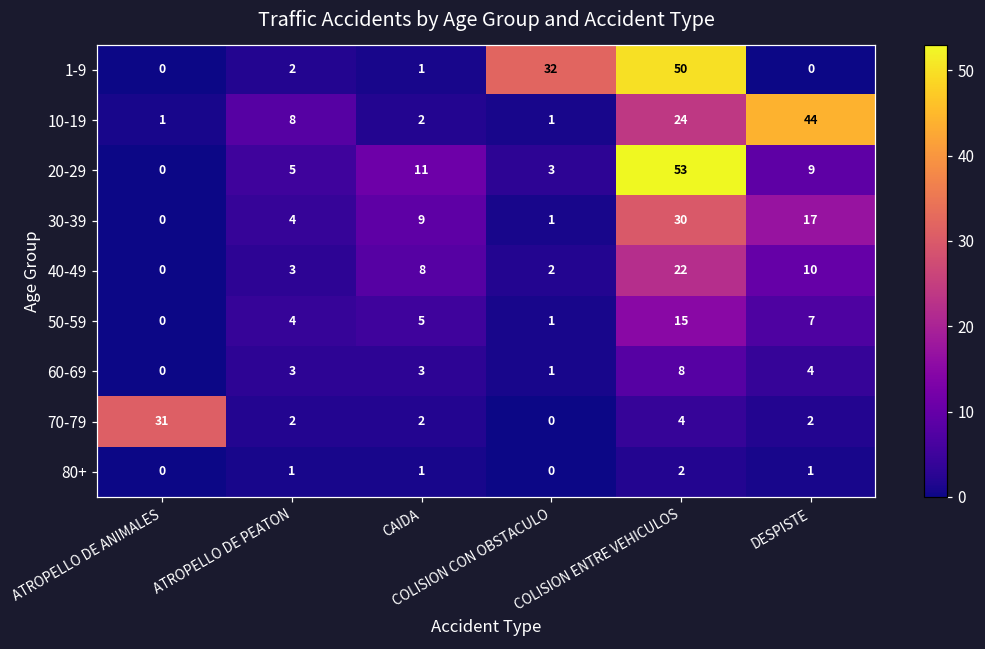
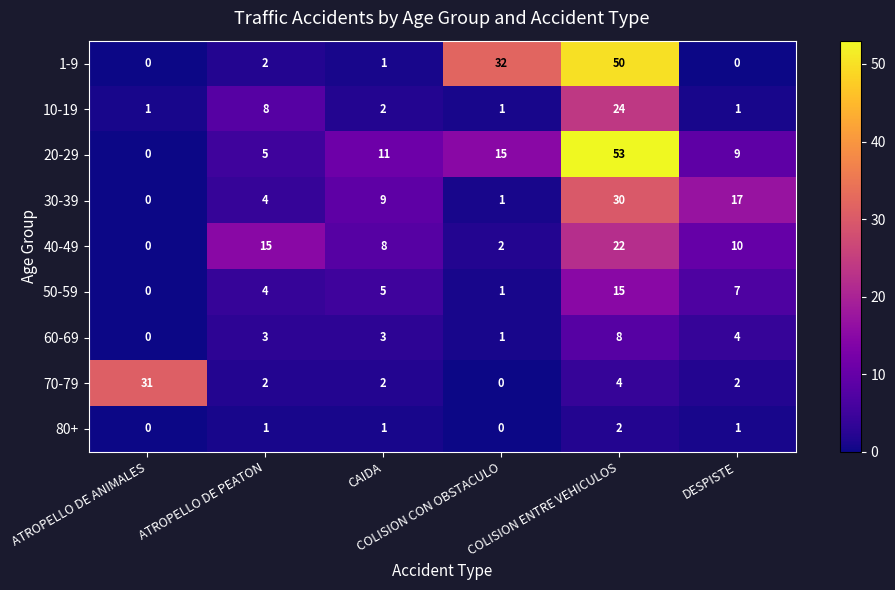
10-19, DESPISTE: 44 -> 1
20-29, COLISION CON OBSTACULO: 3 -> 15
40-49, ATROPELLO DE PEATON: 3 -> 15
